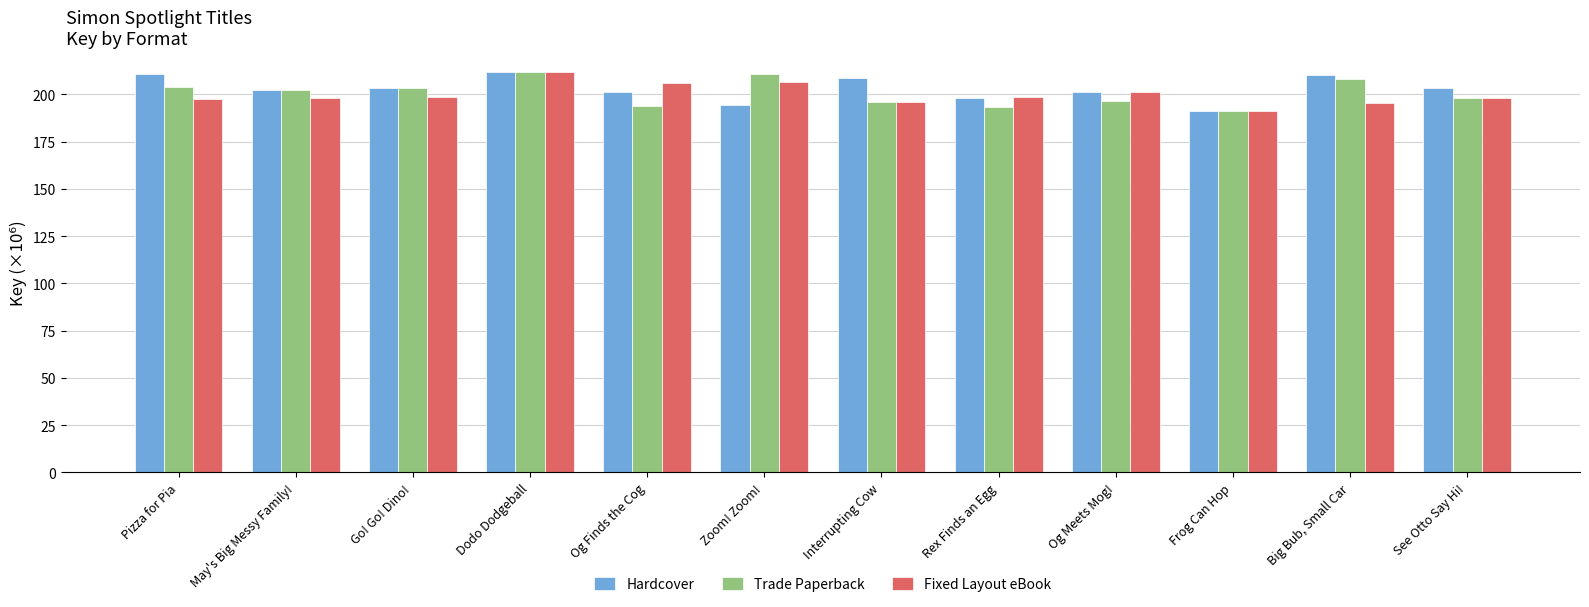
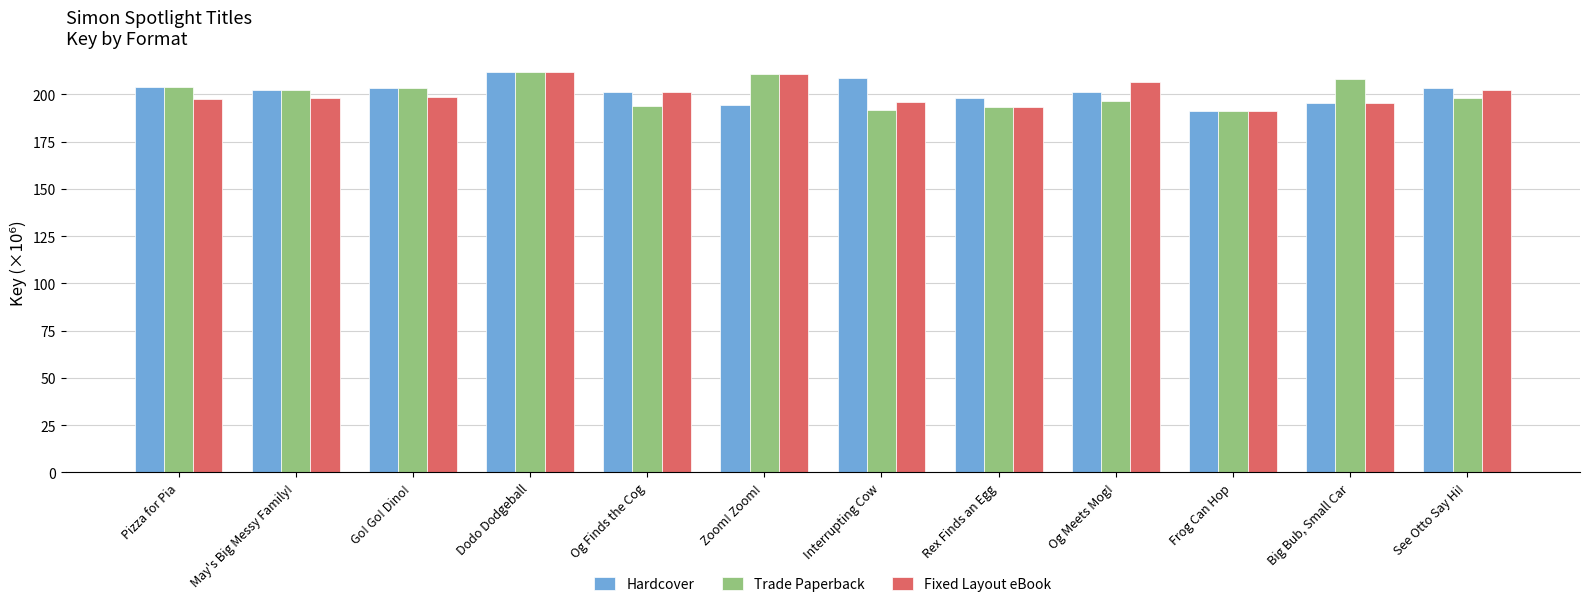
Hardcover, Pizza for Pia: 211 -> 204
Fixed Layout eBook, Og Finds the Cog: 206 -> 201
Fixed Layout eBook, Zoom! Zoom!: 206 -> 211
Trade Paperback, Interrupting Cow: 196 -> 192
Fixed Layout eBook, Rex Finds an Egg: 199 -> 193
Fixed Layout eBook, Og Meets Mog!: 201 -> 206
Hardcover, Big Bub, Small Car: 210 -> 195
Fixed Layout eBook, See Otto Say Hi!: 198 -> 202
